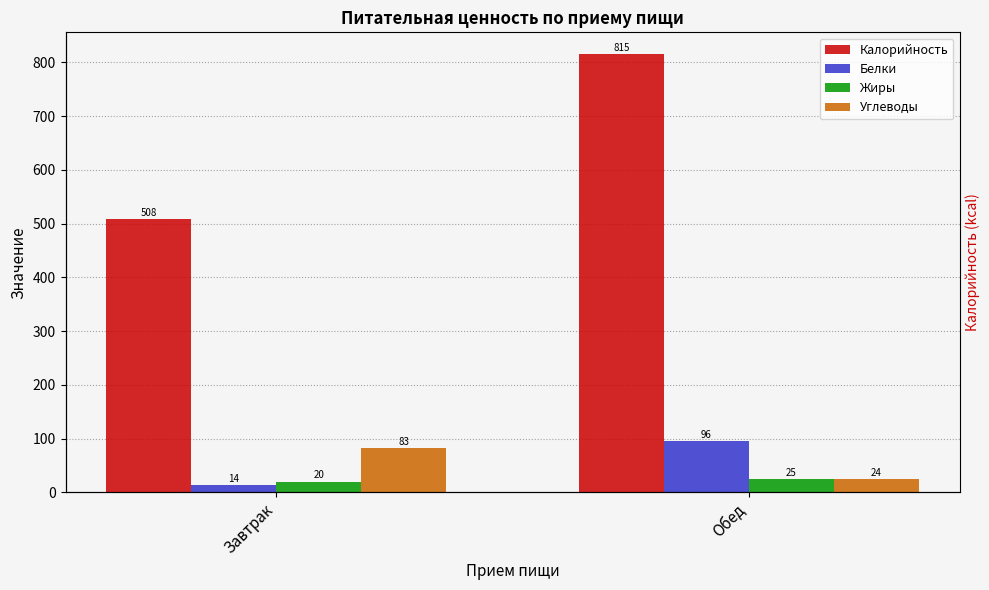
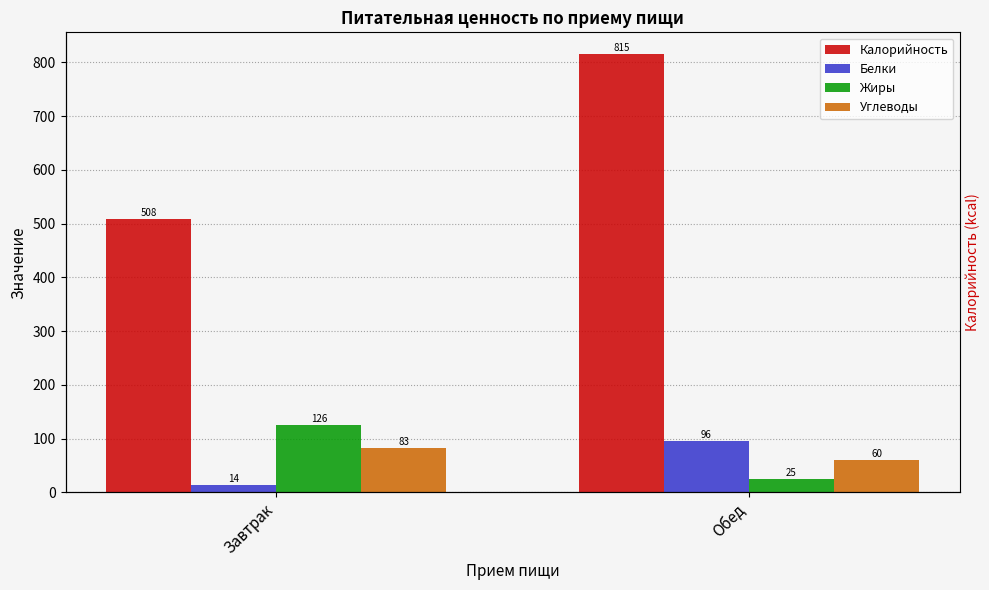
Жиры, Завтрак: 20 -> 126
Углеводы, Обед: 24 -> 60
